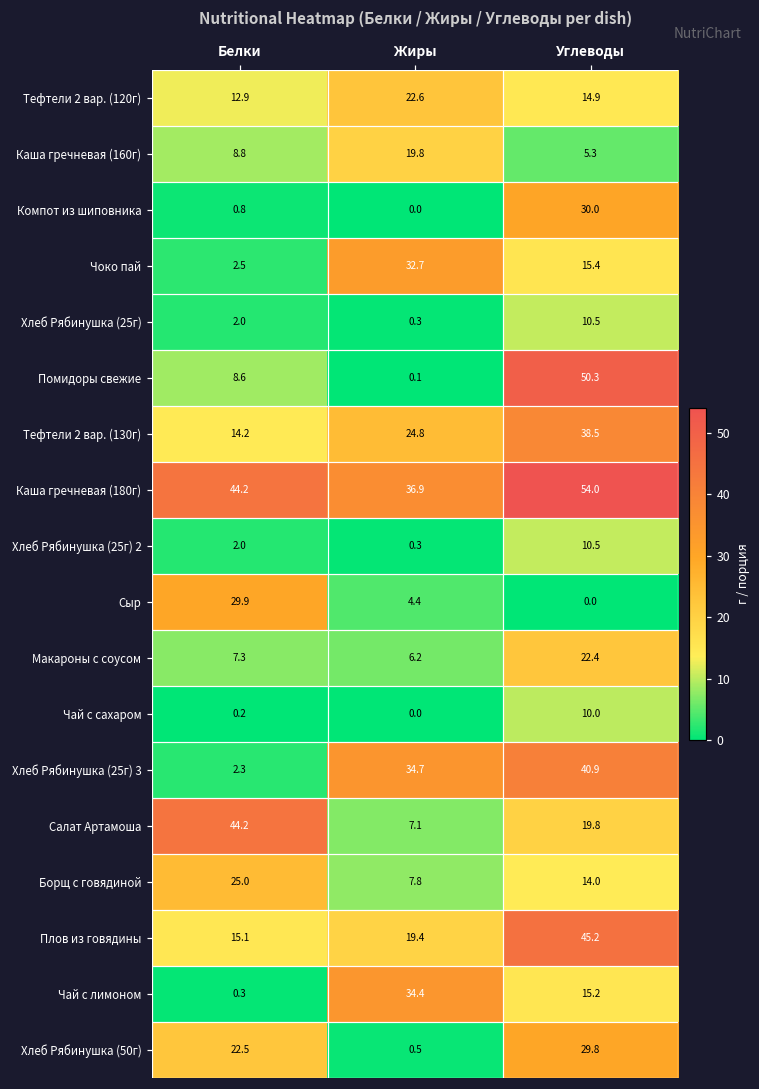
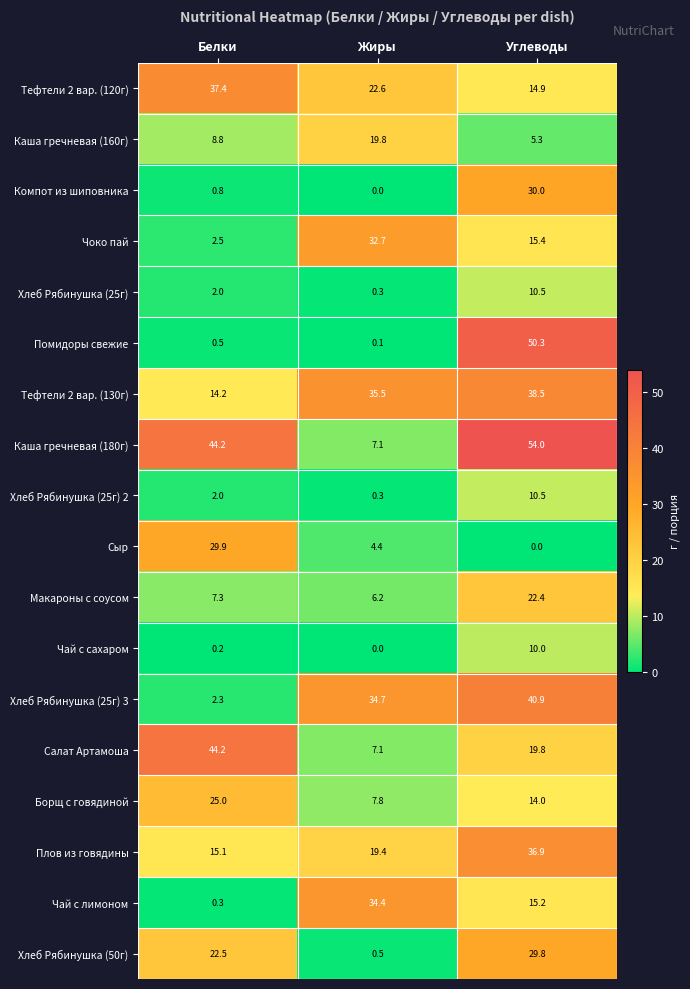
Тефтели 2 вар. (120г), Белки: 12.9 -> 37.4
Помидоры свежие, Белки: 8.6 -> 0.5
Тефтели 2 вар. (130г), Жиры: 24.8 -> 35.5
Каша гречневая (180г), Жиры: 36.9 -> 7.1
Плов из говядины, Углеводы: 45.2 -> 36.9
